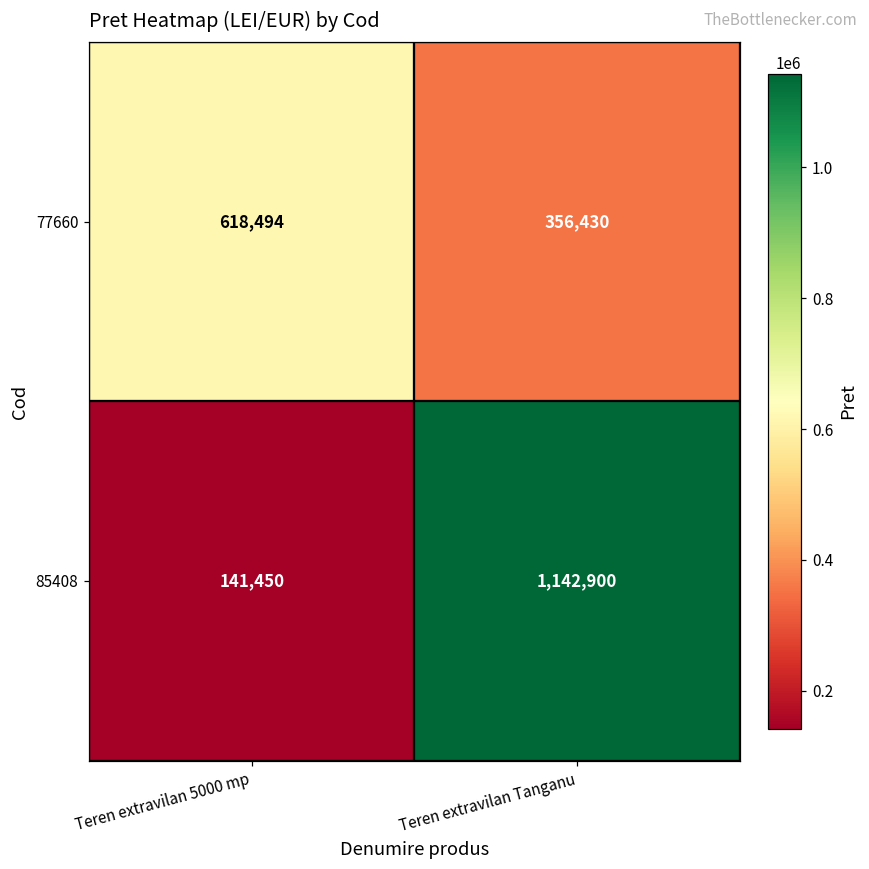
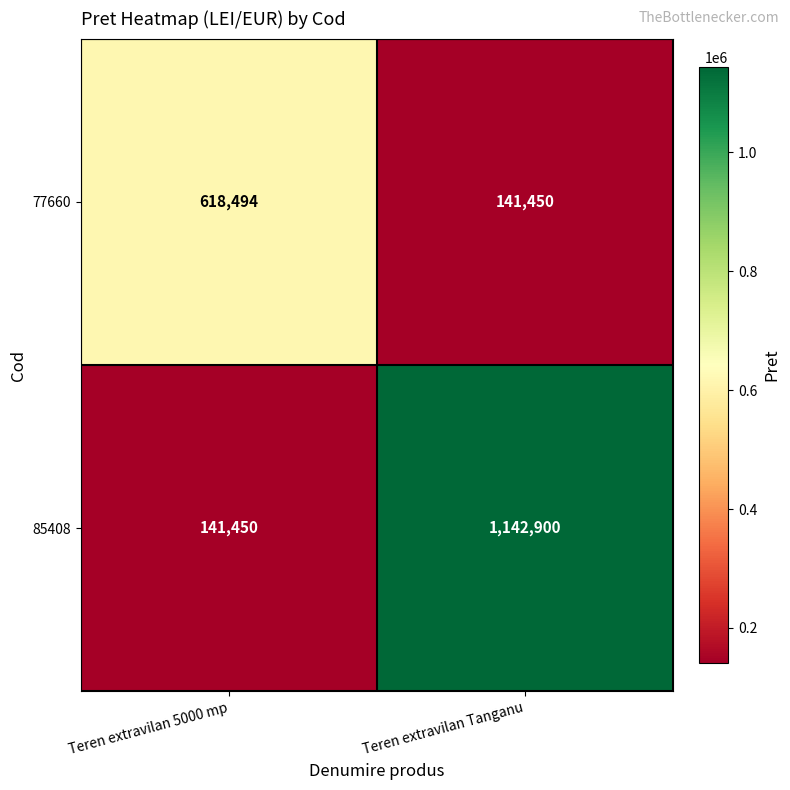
77660, Teren extravilan Tanganu: 356,430 -> 141,450
